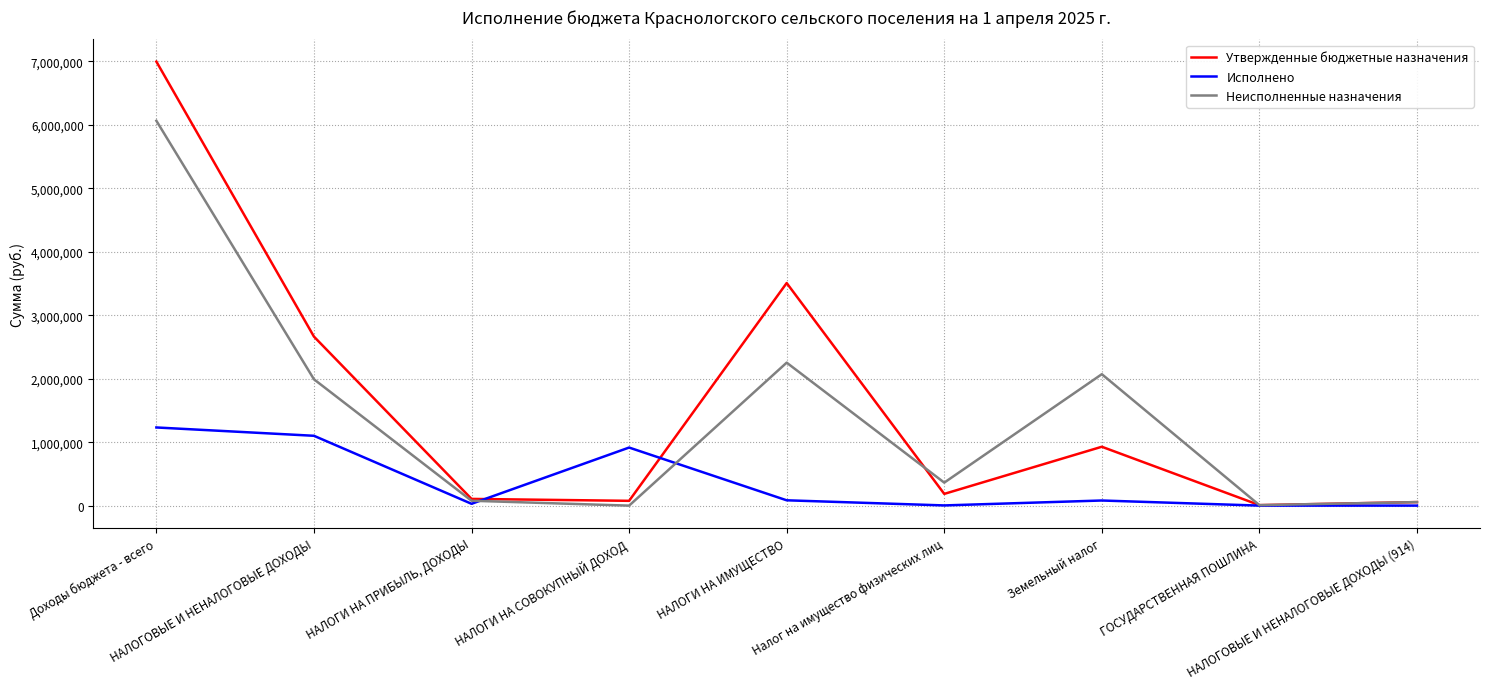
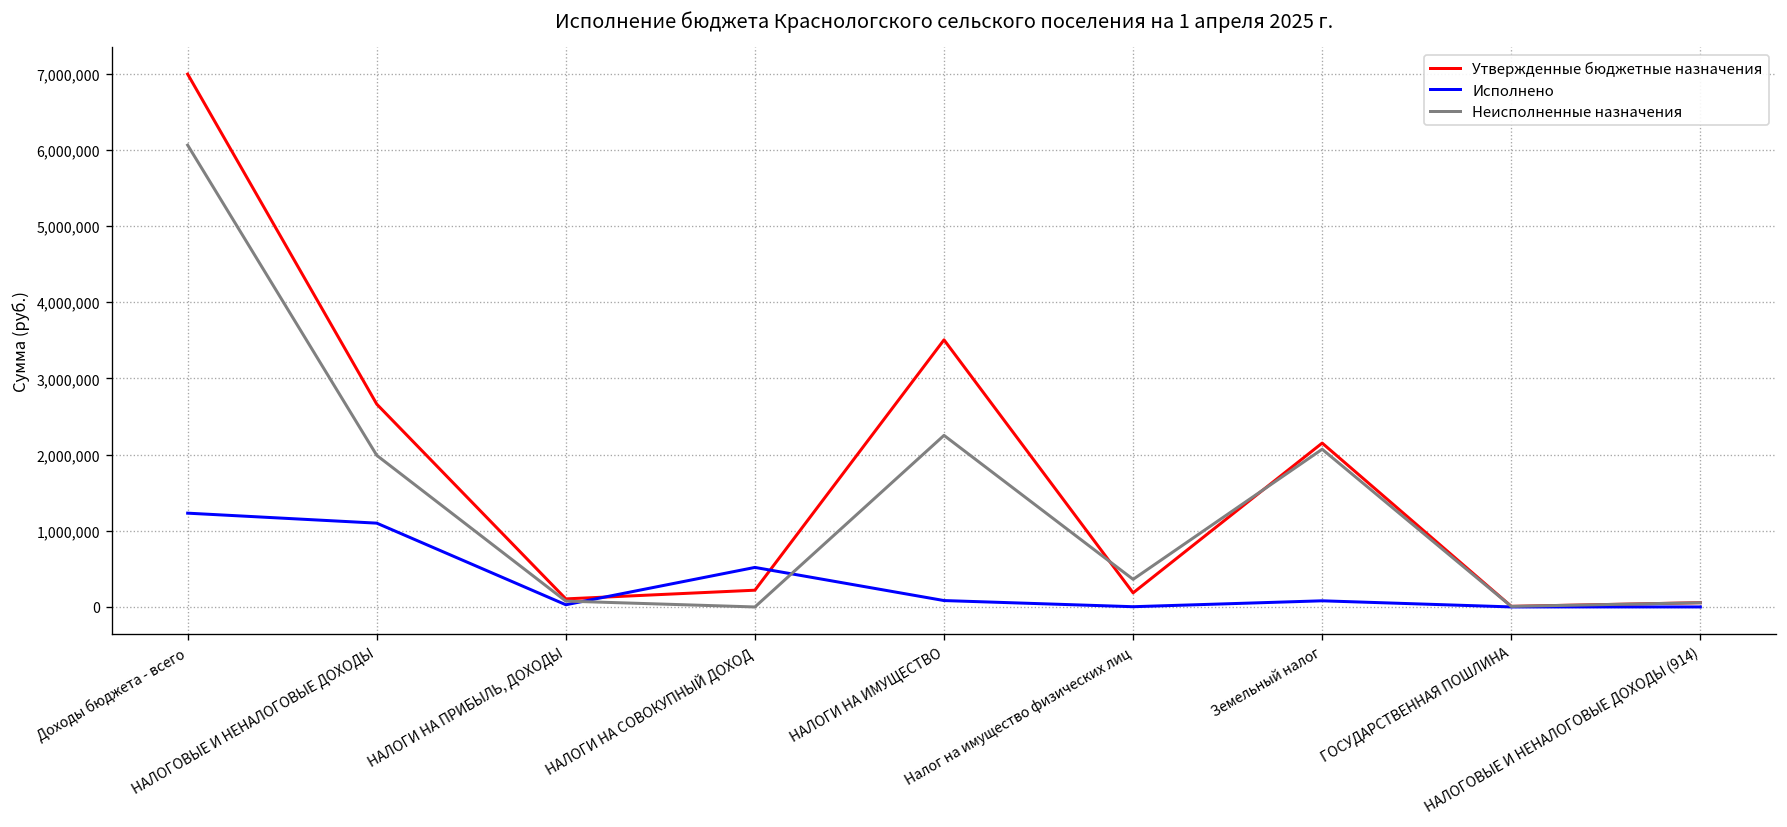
Утвержденные бюджетные назначения, НАЛОГИ НА СОВОКУПНЫЙ ДОХОД: 100,000 -> 200,000
Исполнено, НАЛОГИ НА СОВОКУПНЫЙ ДОХОД: 900,000 -> 500,000
Утвержденные бюджетные назначения, Земельный налог: 900,000 -> 2,200,000
